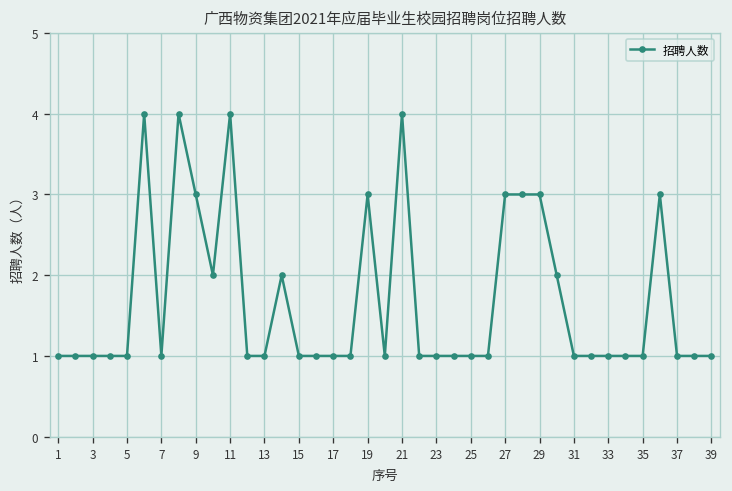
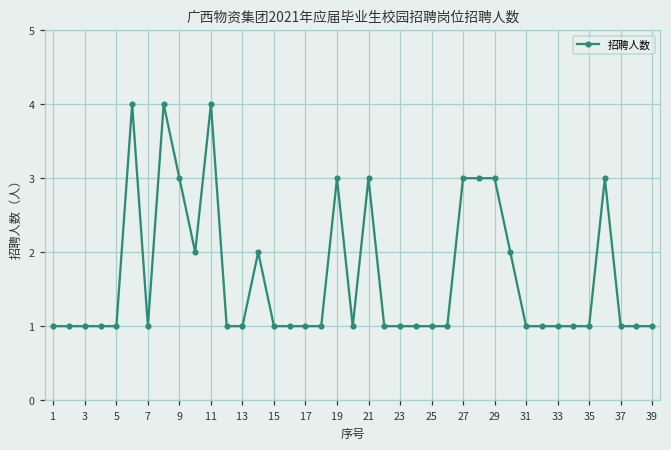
21: 4 -> 3
